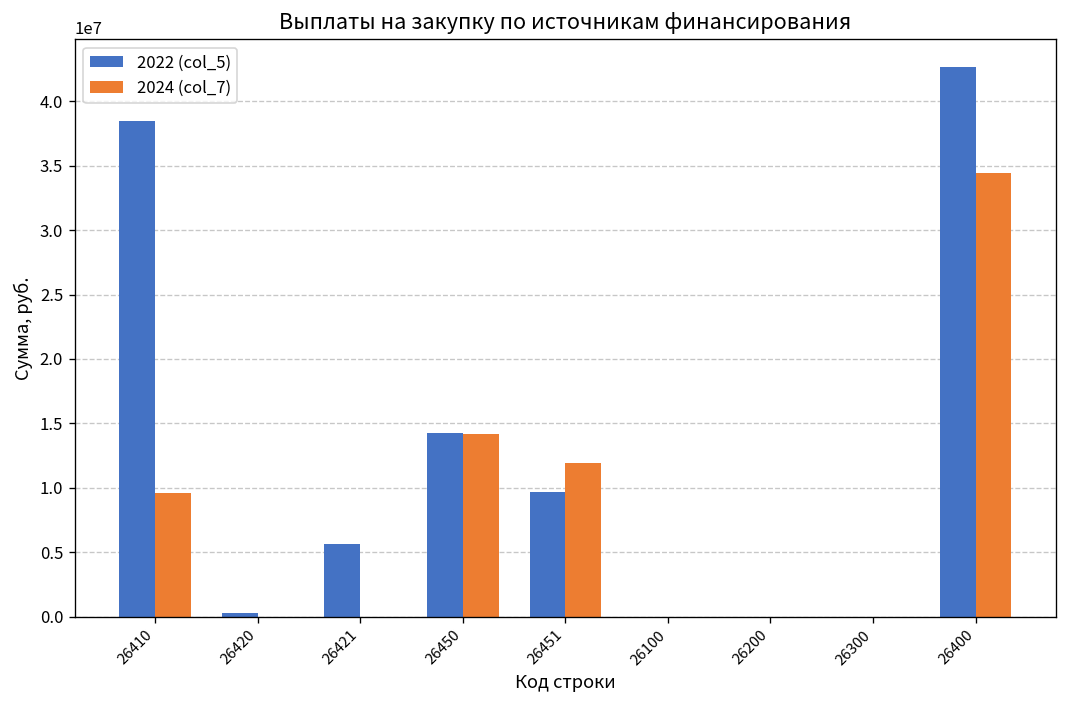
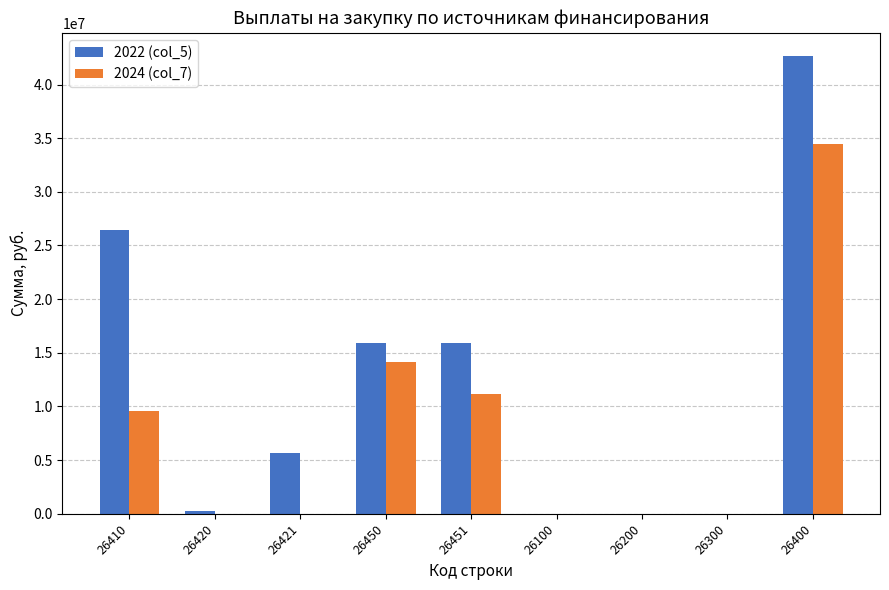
2022 (col_5), 26410: 38500000 -> 26500000
2022 (col_5), 26450: 14300000 -> 15900000
2022 (col_5), 26451: 9700000 -> 15900000
2024 (col_7), 26451: 11900000 -> 11100000
